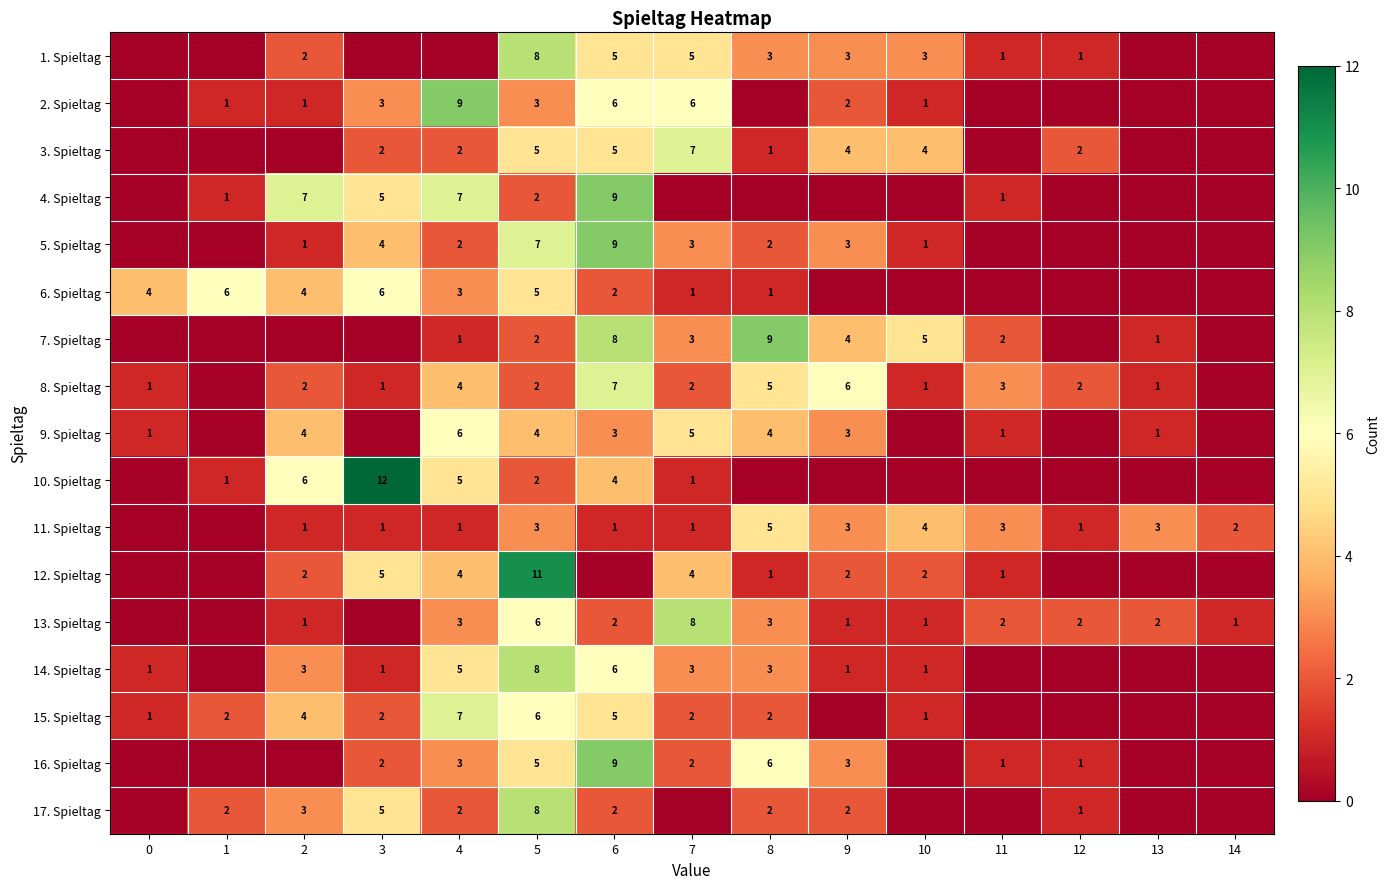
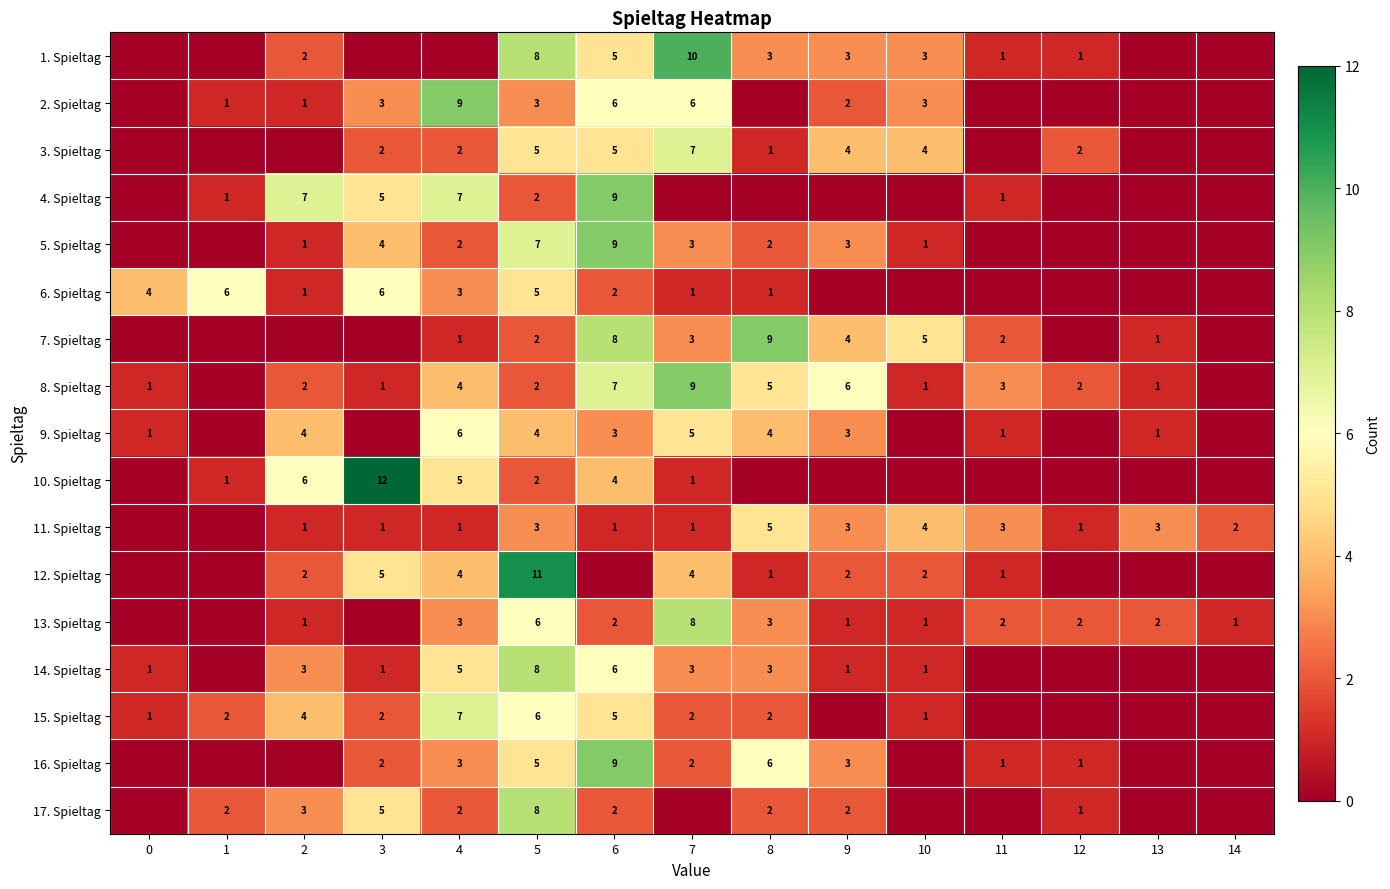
1. Spieltag, 7: 5 -> 10
2. Spieltag, 10: 1 -> 3
6. Spieltag, 2: 4 -> 1
8. Spieltag, 7: 2 -> 9
